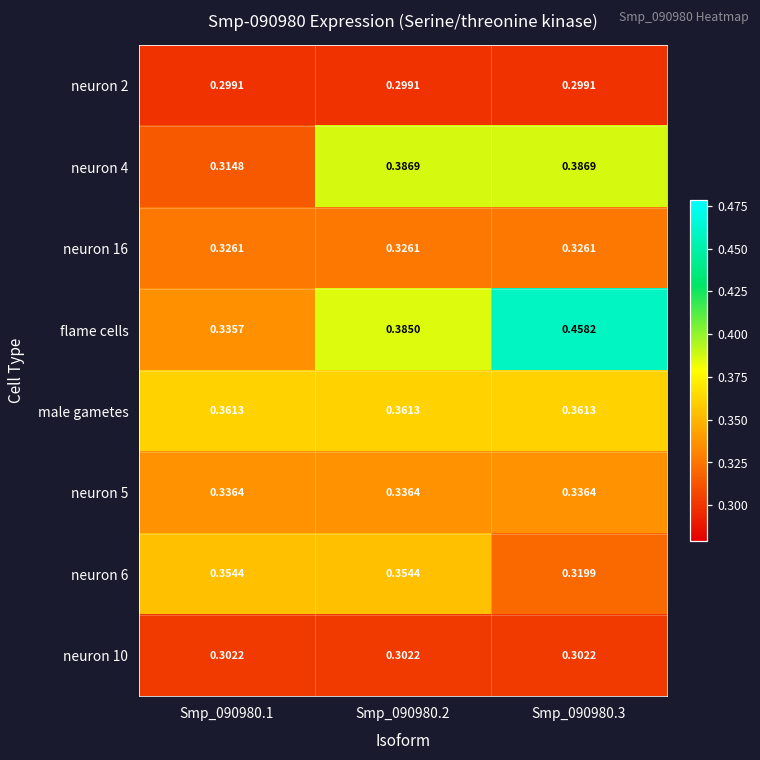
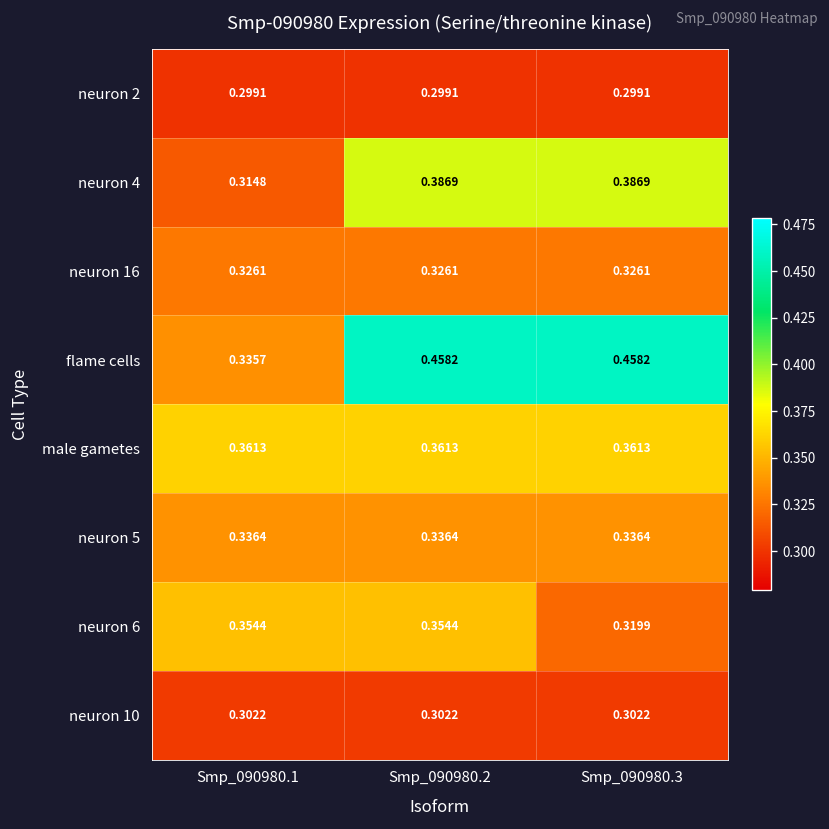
flame cells, Smp_090980.2: 0.3850 -> 0.4582
